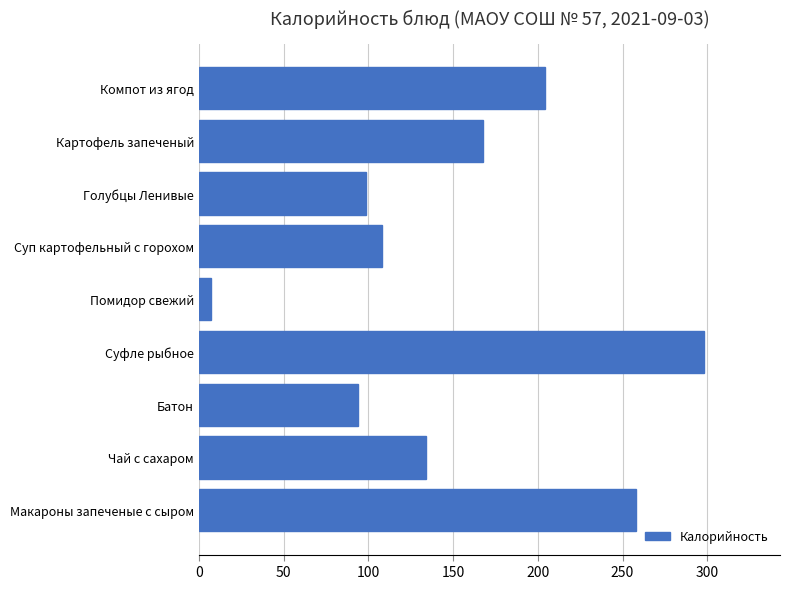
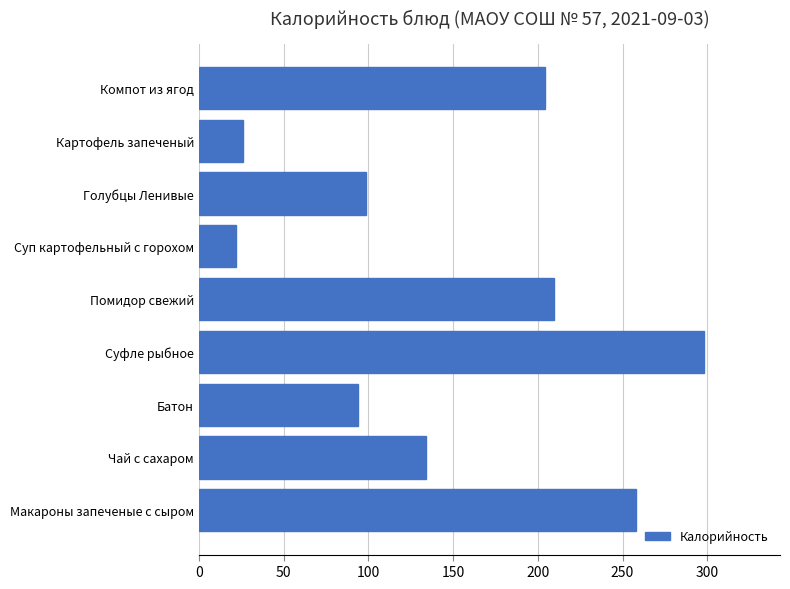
Картофель запеченый: 168 -> 26
Суп картофельный с горохом: 108 -> 22
Помидор свежий: 7 -> 210
